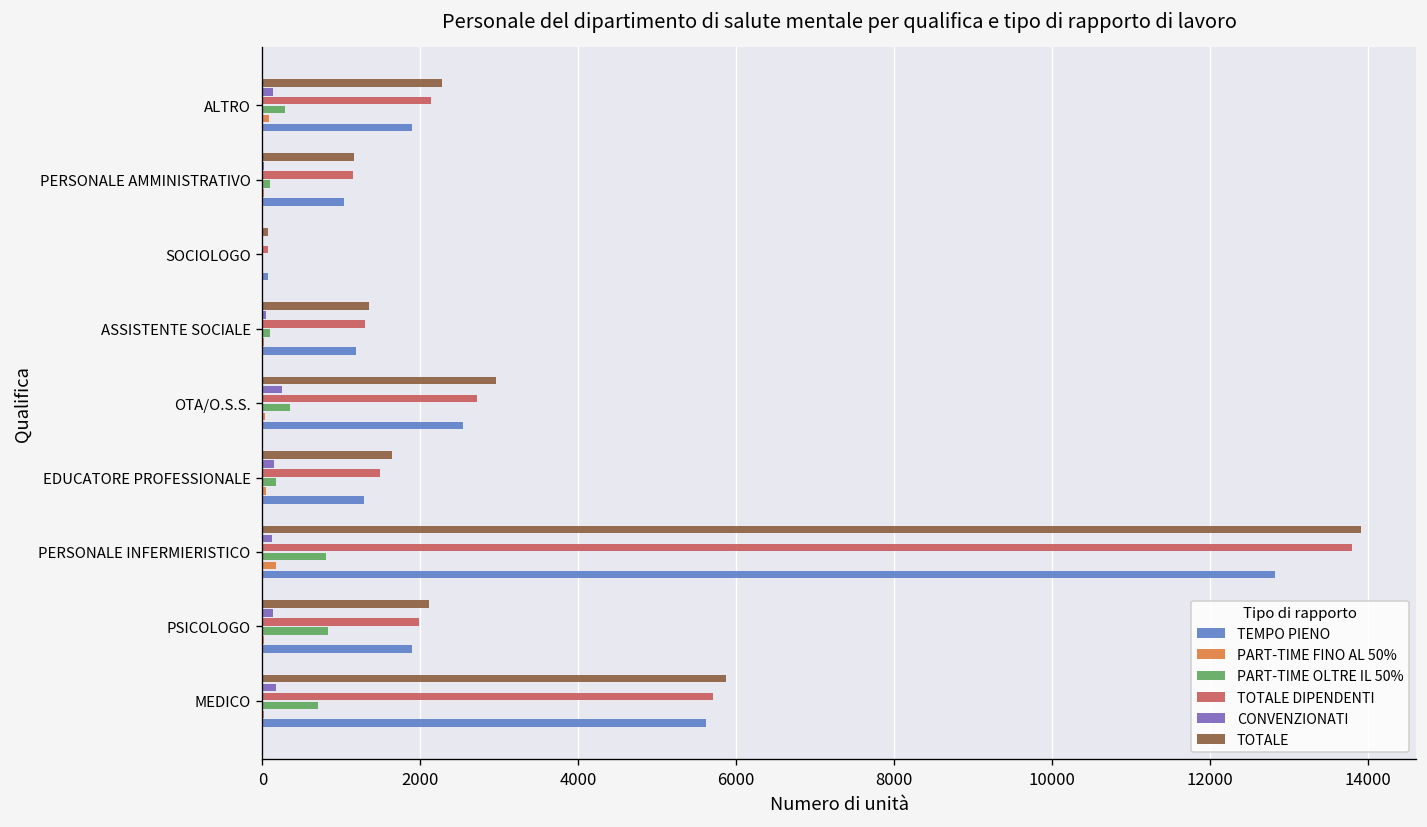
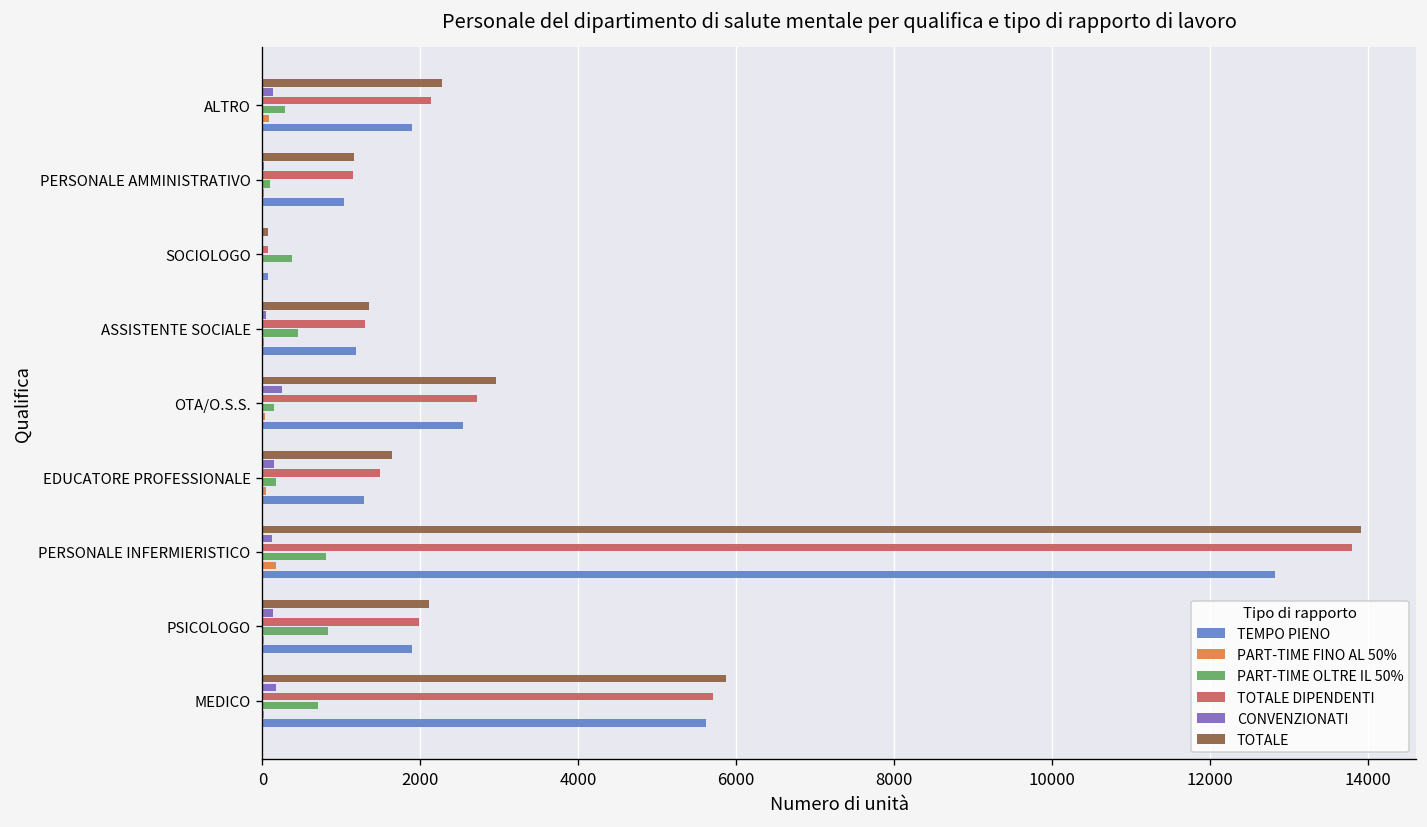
PART-TIME OLTRE IL 50%, SOCIOLOGO: 0 -> 400
PART-TIME OLTRE IL 50%, ASSISTENTE SOCIALE: 100 -> 500
PART-TIME OLTRE IL 50%, OTA/O.S.S.: 300 -> 100
